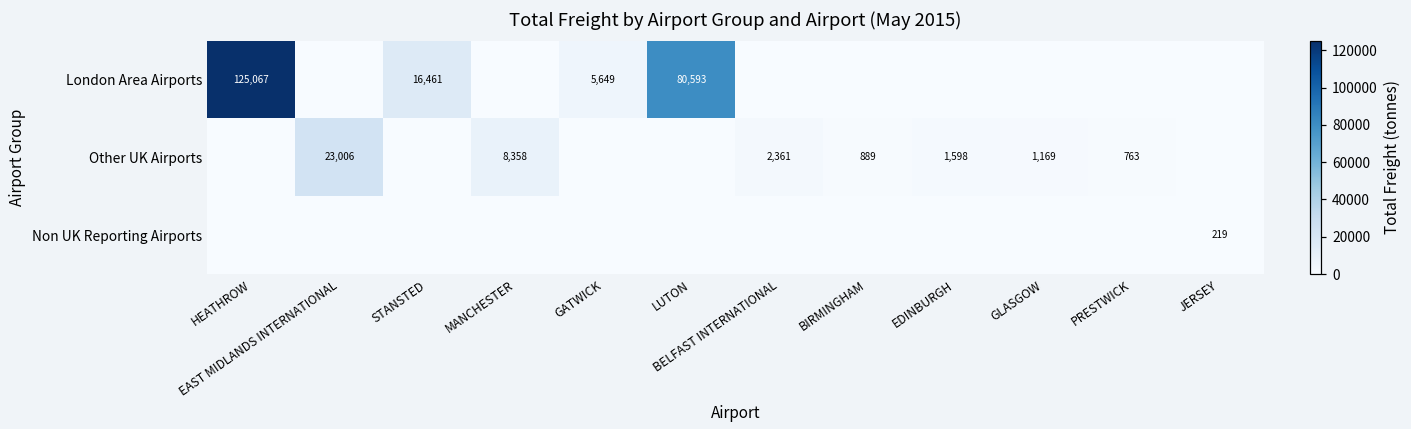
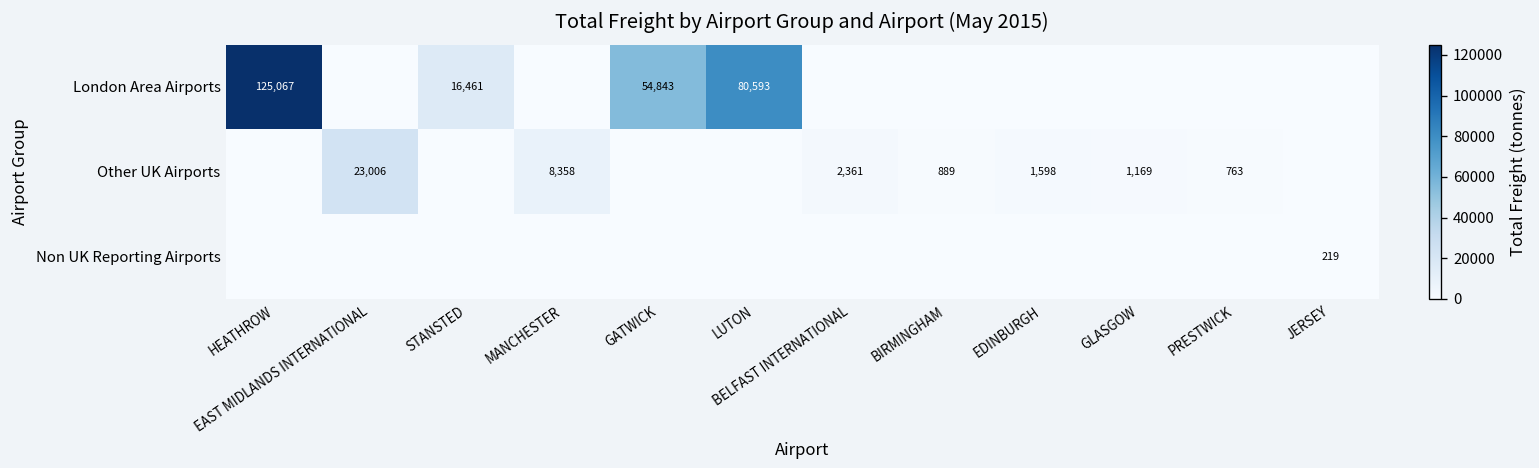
London Area Airports, GATWICK: 5,649 -> 54,843
